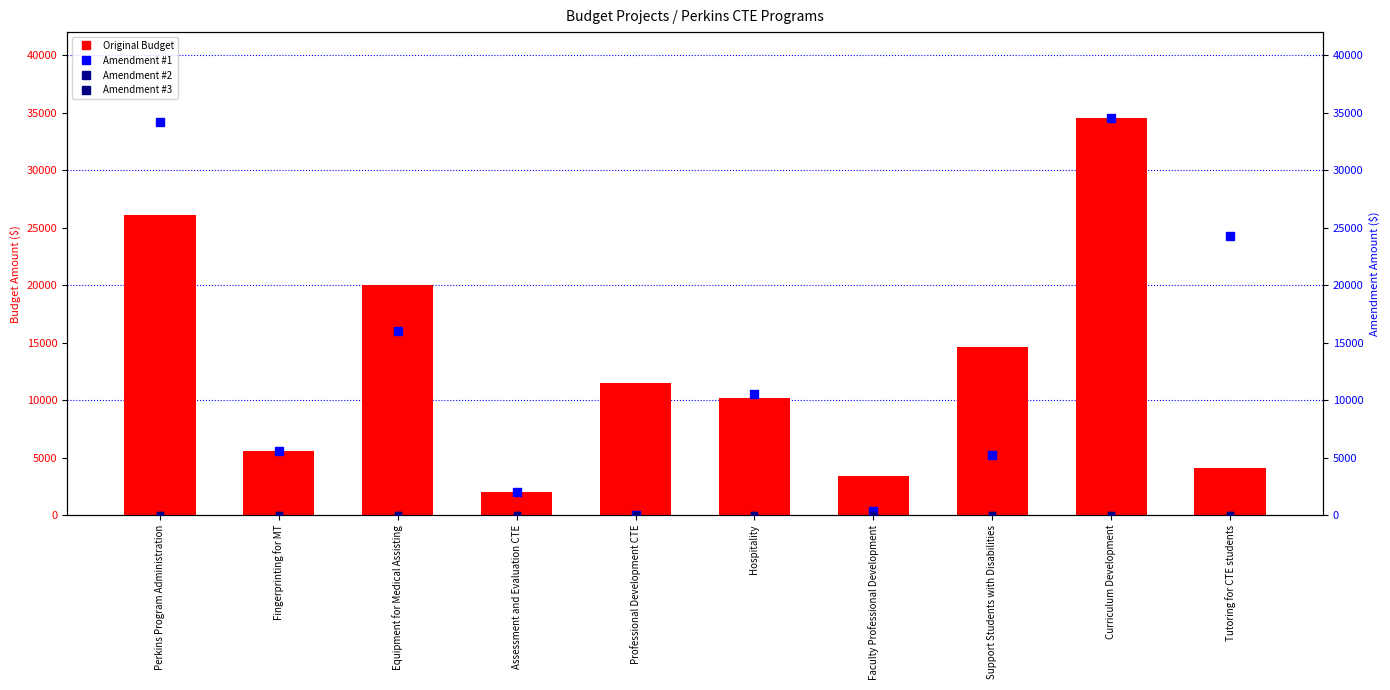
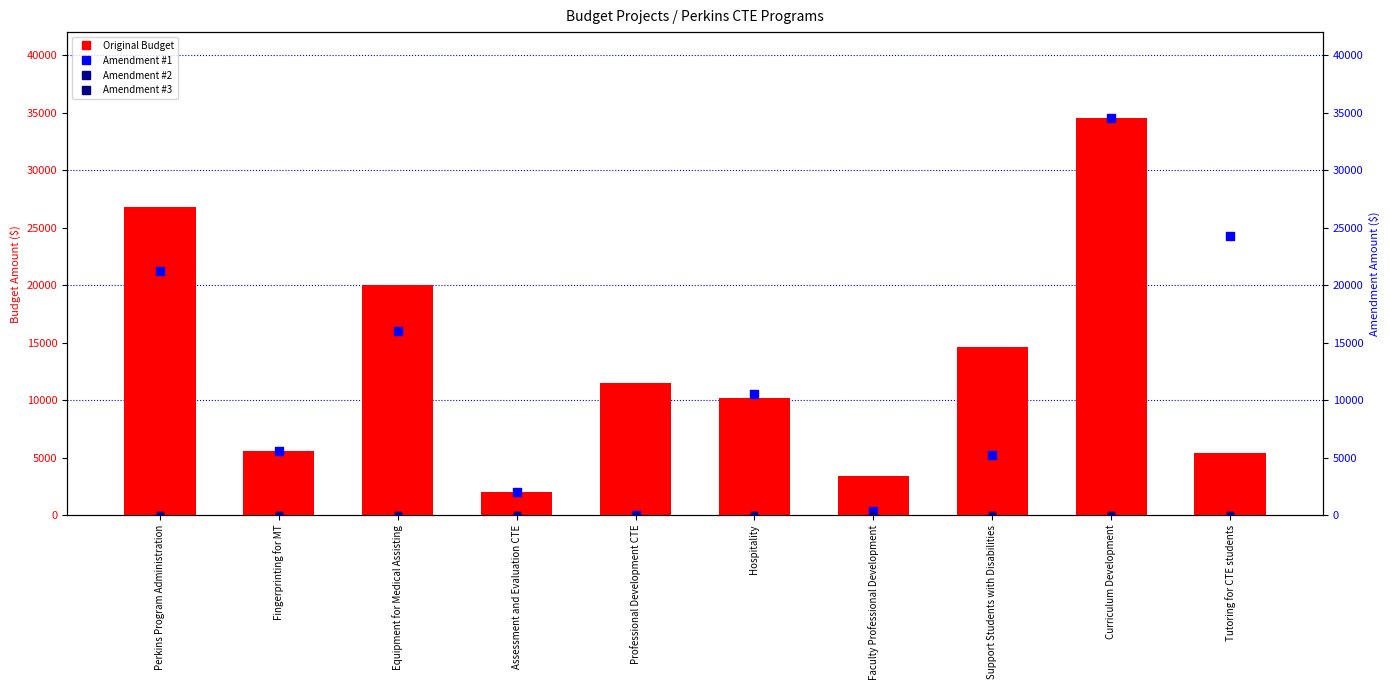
Original Budget, Perkins Program Administration: 26100 -> 26800
Original Budget, Tutoring for CTE students: 4100 -> 5400
Amendment #1, Perkins Program Administration: 34200 -> 21200
